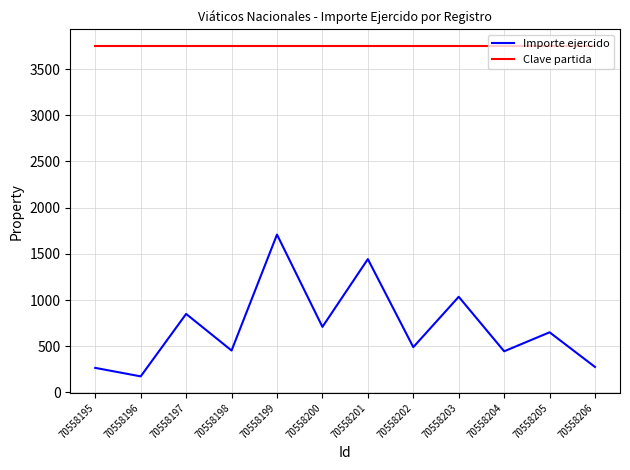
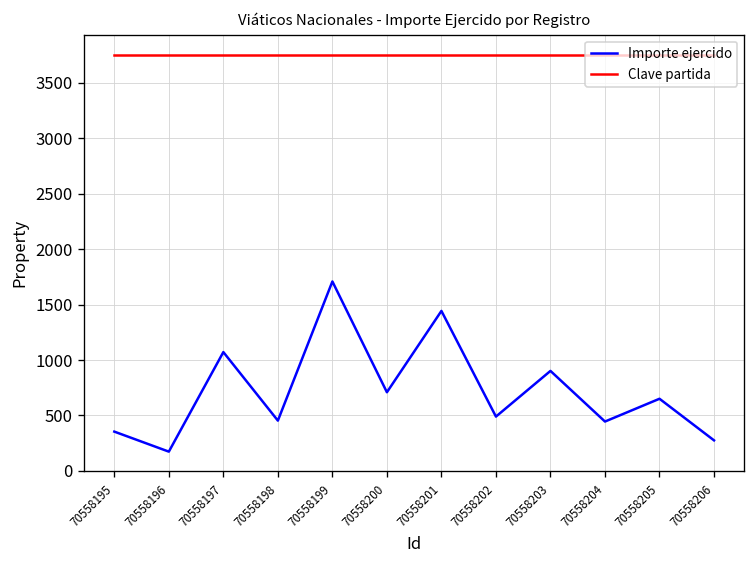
Importe ejercido, 70558195: 300 -> 400
Importe ejercido, 70558197: 800 -> 1100
Importe ejercido, 70558203: 1000 -> 900
